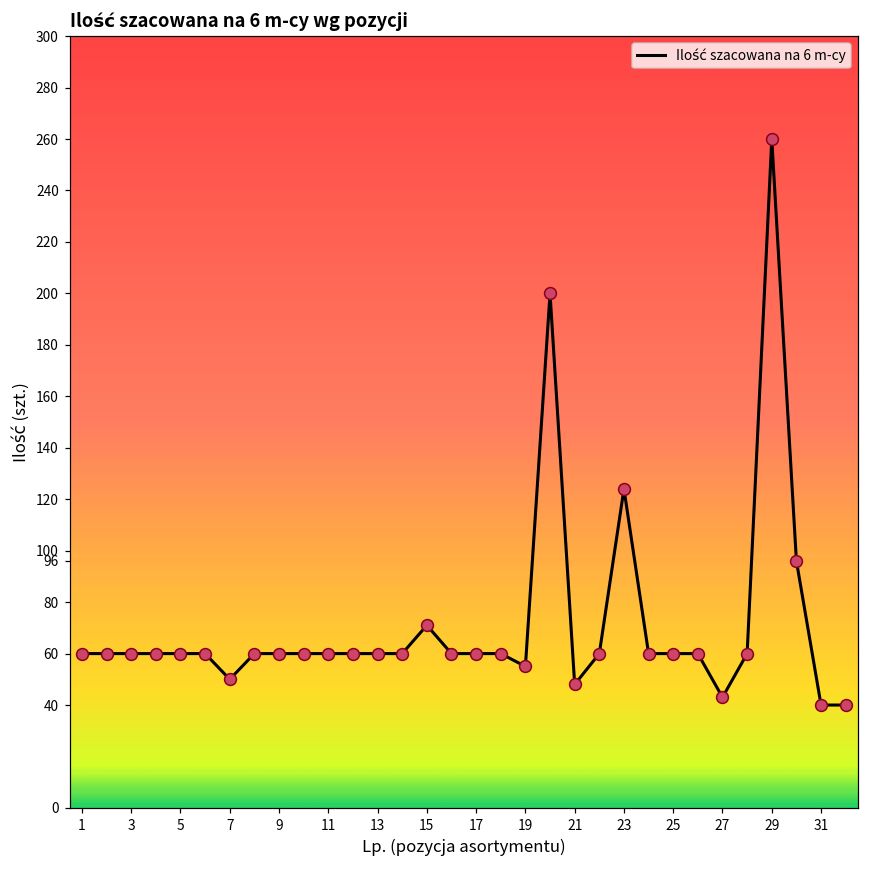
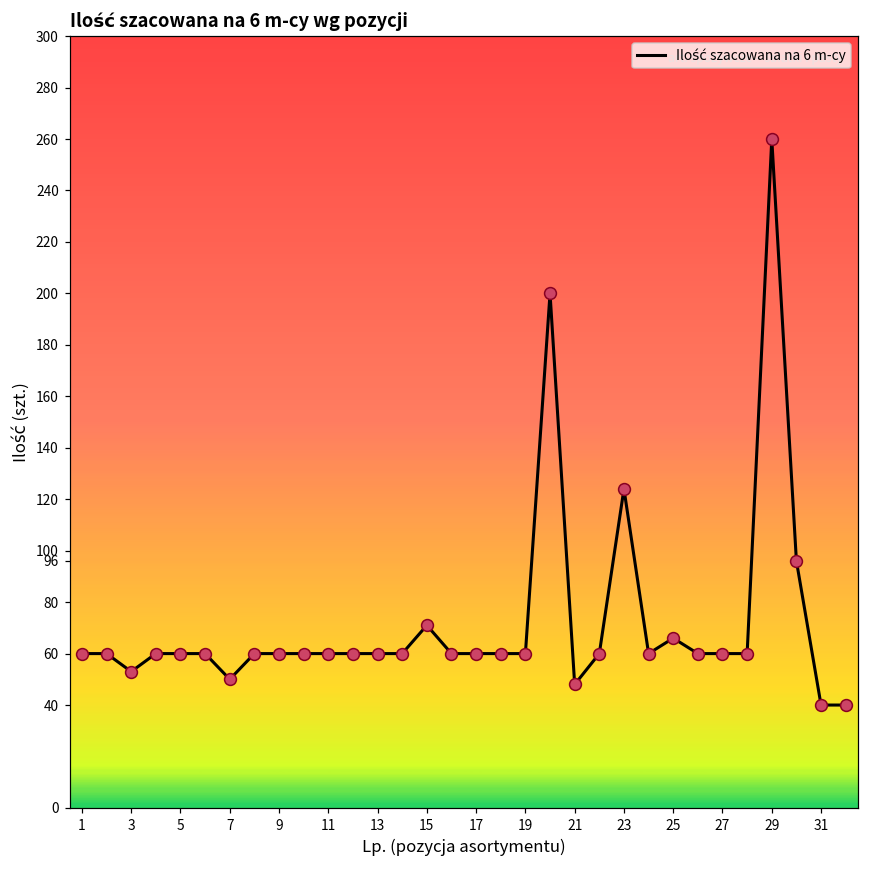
3: 60 -> 53
19: 55 -> 60
25: 60 -> 66
27: 43 -> 60
